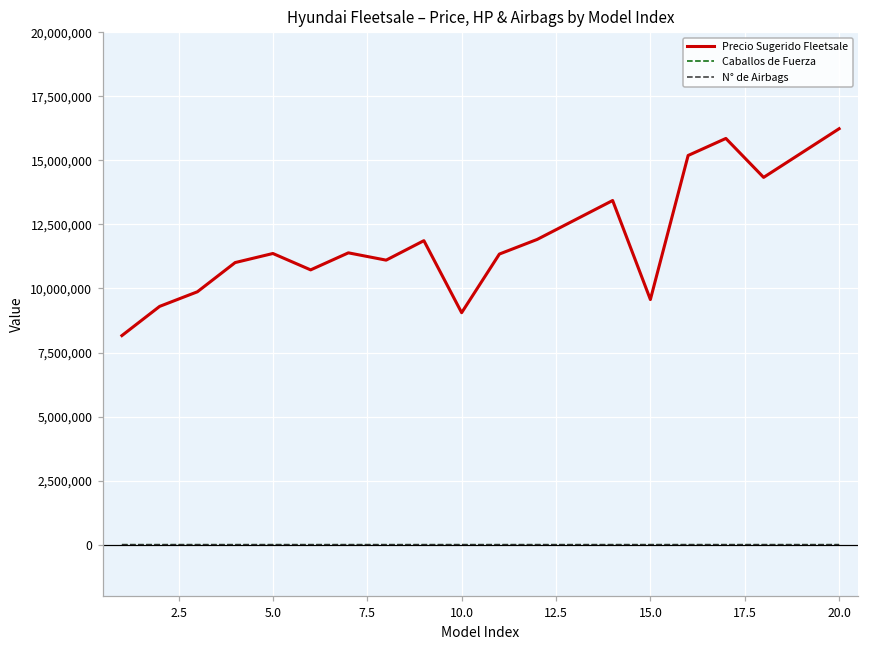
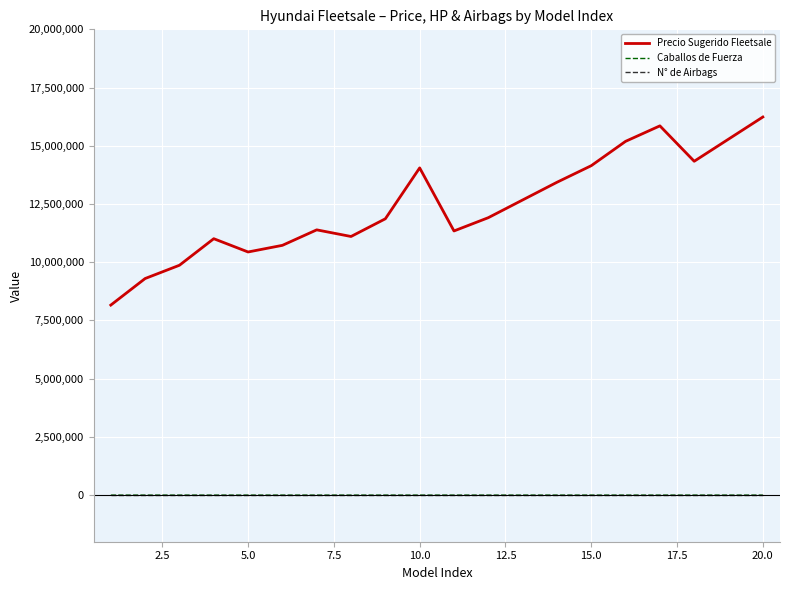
Precio Sugerido Fleetsale, 5.0: 11,400,000 -> 10,400,000
Precio Sugerido Fleetsale, 10.0: 9,100,000 -> 14,100,000
Precio Sugerido Fleetsale, 15.0: 9,600,000 -> 14,100,000
